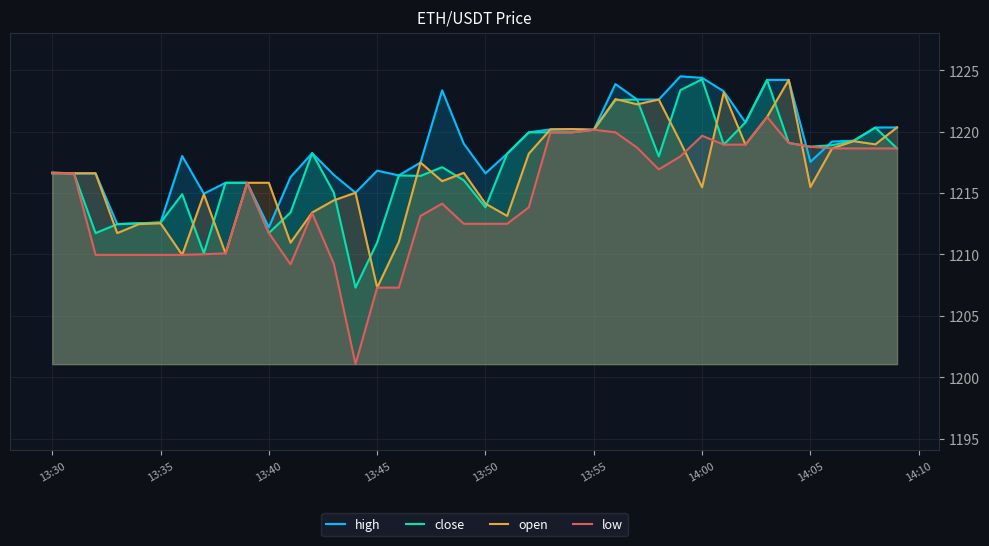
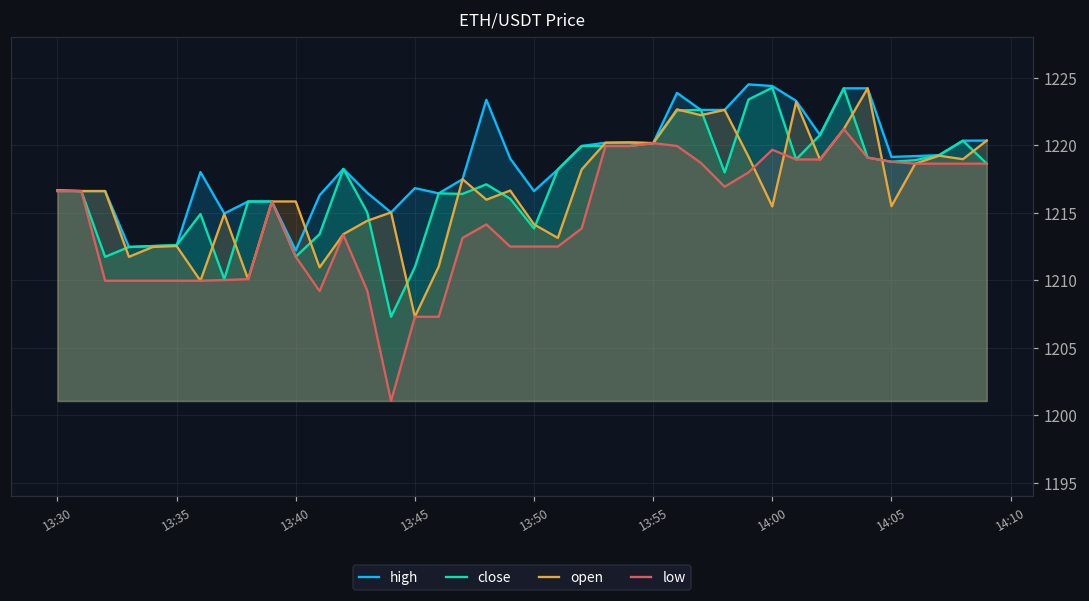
high, 14:05: 1217.5 -> 1219.1
